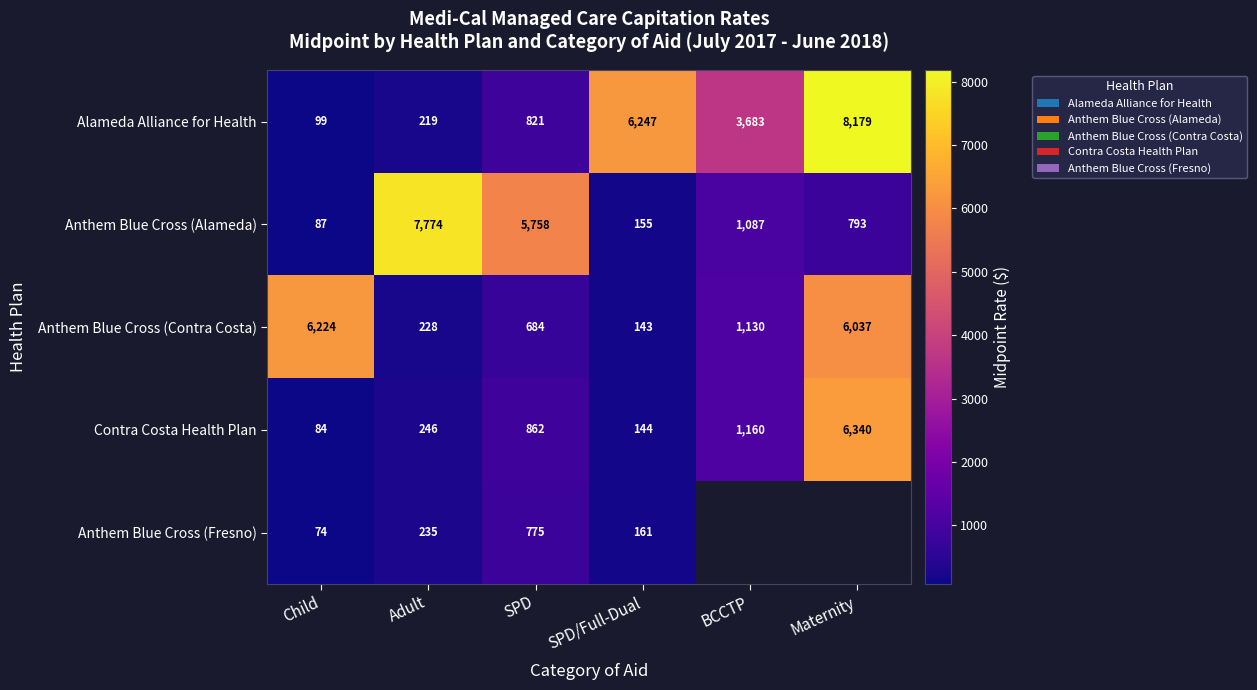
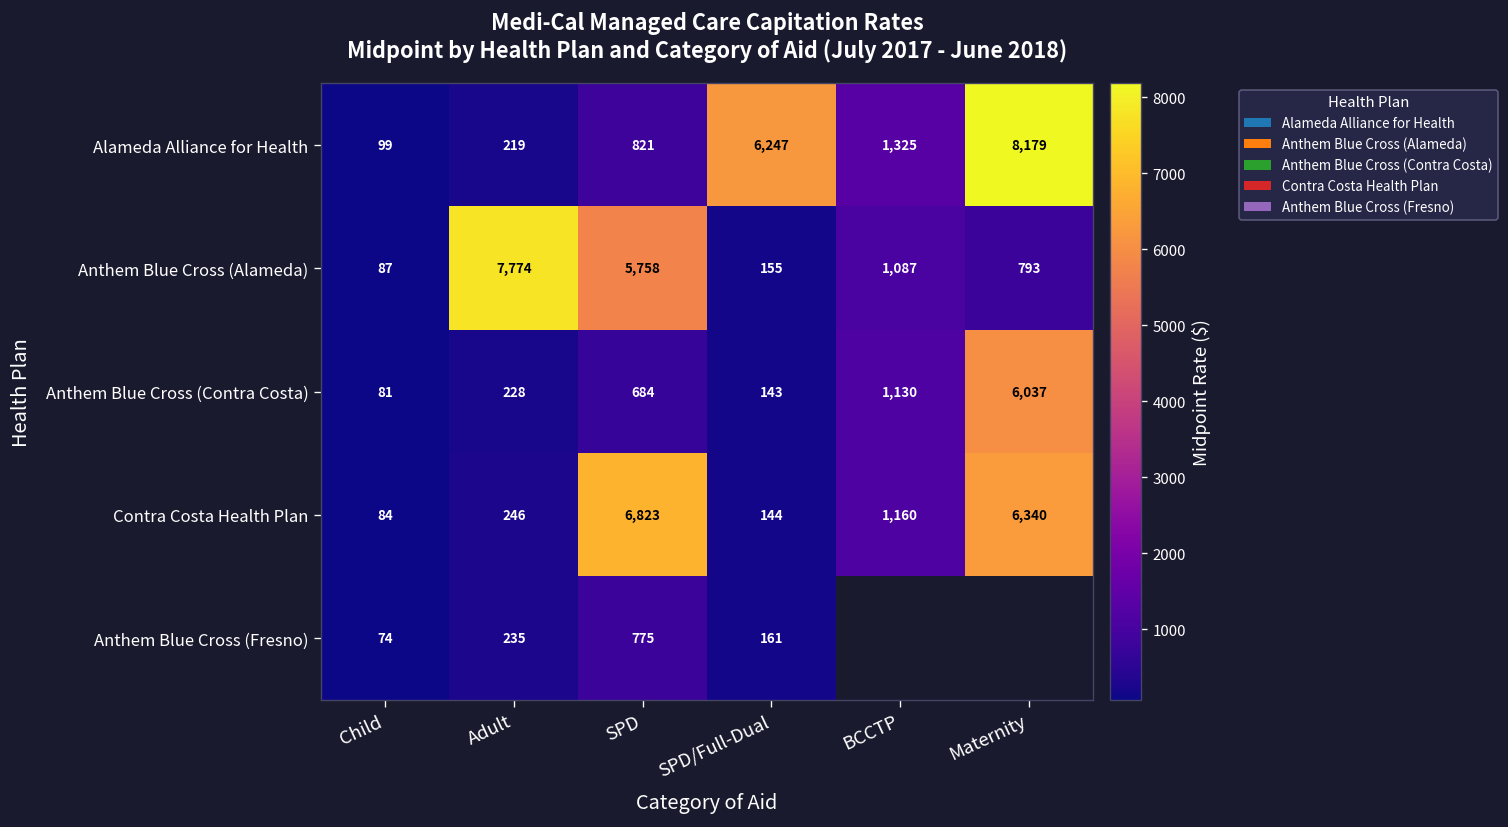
Alameda Alliance for Health, BCCTP: 3,683 -> 1,325
Anthem Blue Cross (Contra Costa), Child: 6,224 -> 81
Contra Costa Health Plan, SPD: 862 -> 6,823
